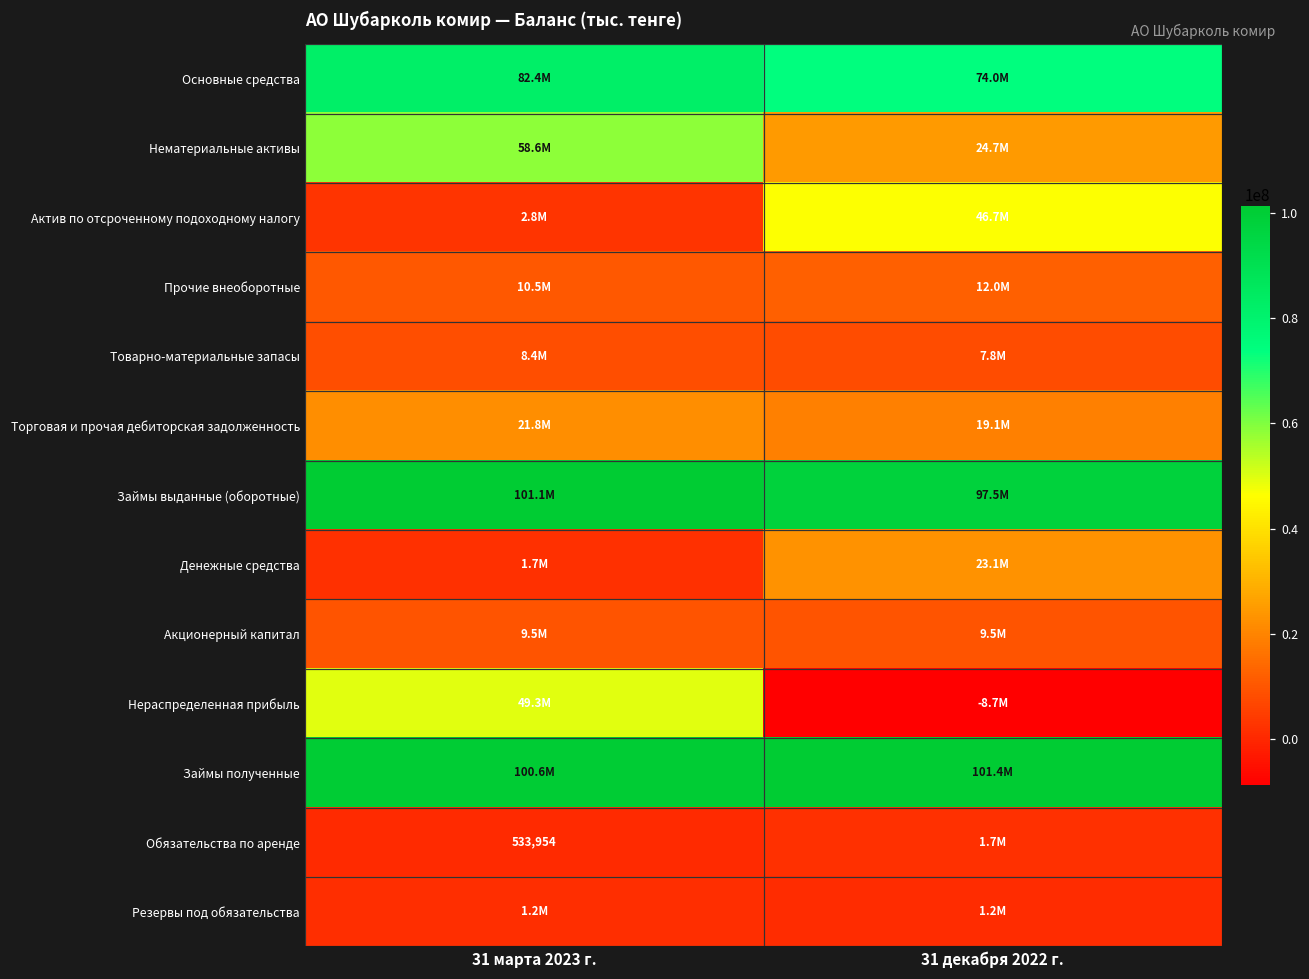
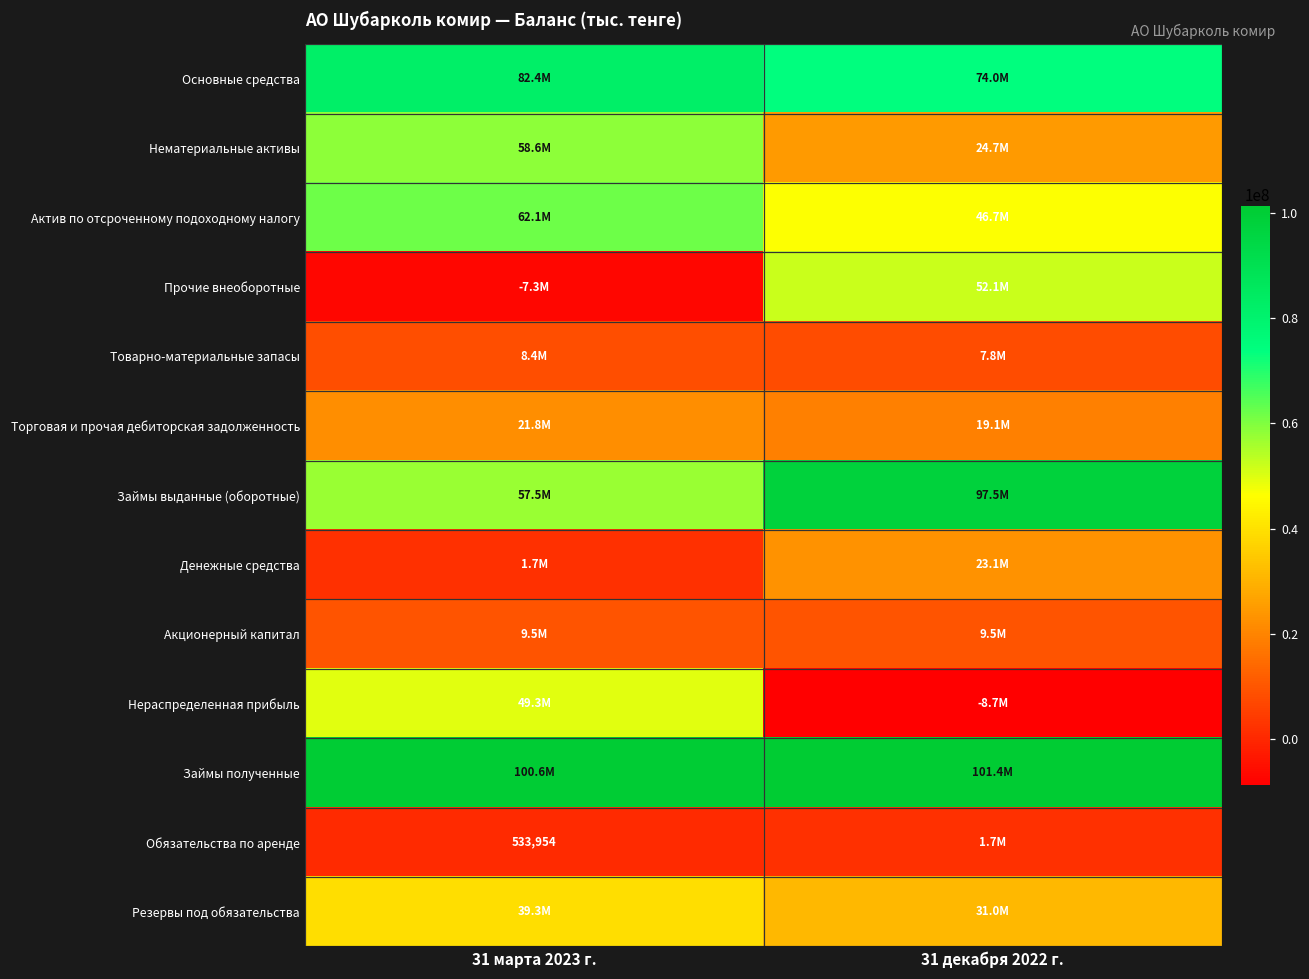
Актив по отсроченному подоходному налогу, 31 марта 2023 г.: 2.8M -> 62.1M
Прочие внеоборотные, 31 марта 2023 г.: 10.5M -> -7.3M
Прочие внеоборотные, 31 декабря 2022 г.: 12.0M -> 52.1M
Займы выданные (оборотные), 31 марта 2023 г.: 101.1M -> 57.5M
Резервы под обязательства, 31 марта 2023 г.: 1.2M -> 39.3M
Резервы под обязательства, 31 декабря 2022 г.: 1.2M -> 31.0M
